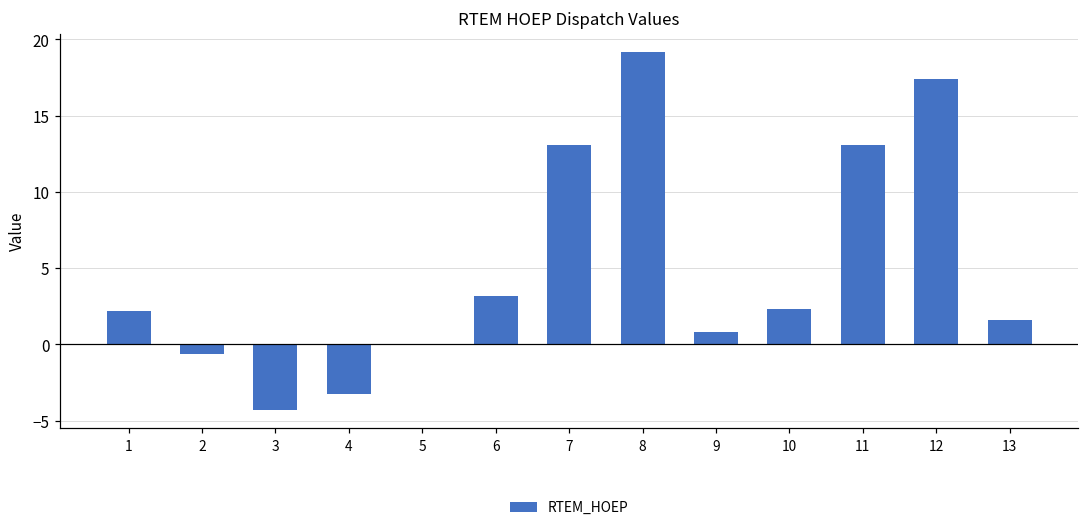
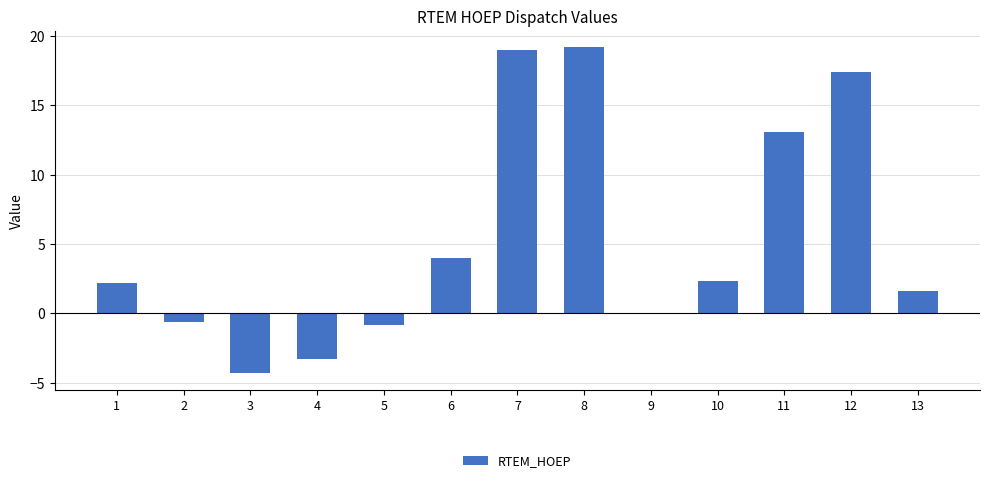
5: 0.0 -> -0.9
6: 3.2 -> 4.0
7: 13.1 -> 19.0
9: 0.8 -> 0.0
